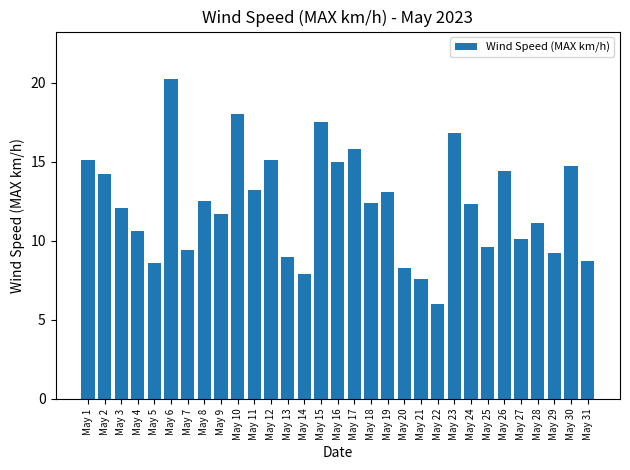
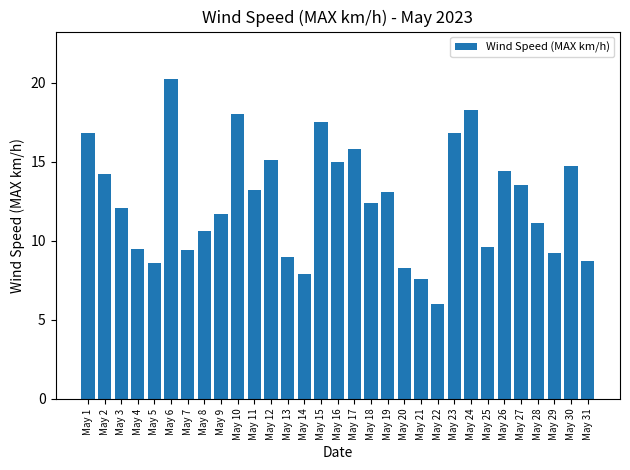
May 1: 15.1 -> 16.8
May 4: 10.6 -> 9.5
May 8: 12.5 -> 10.6
May 24: 12.3 -> 18.3
May 27: 10.1 -> 13.5
